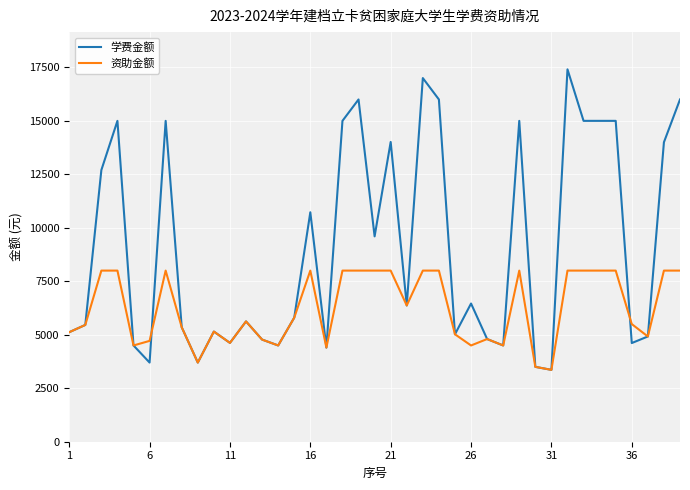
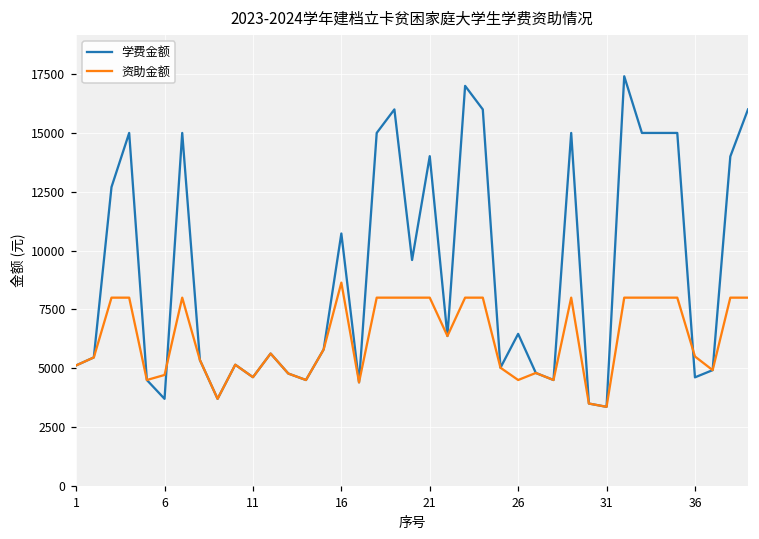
资助金额, 16: 8000 -> 8600
